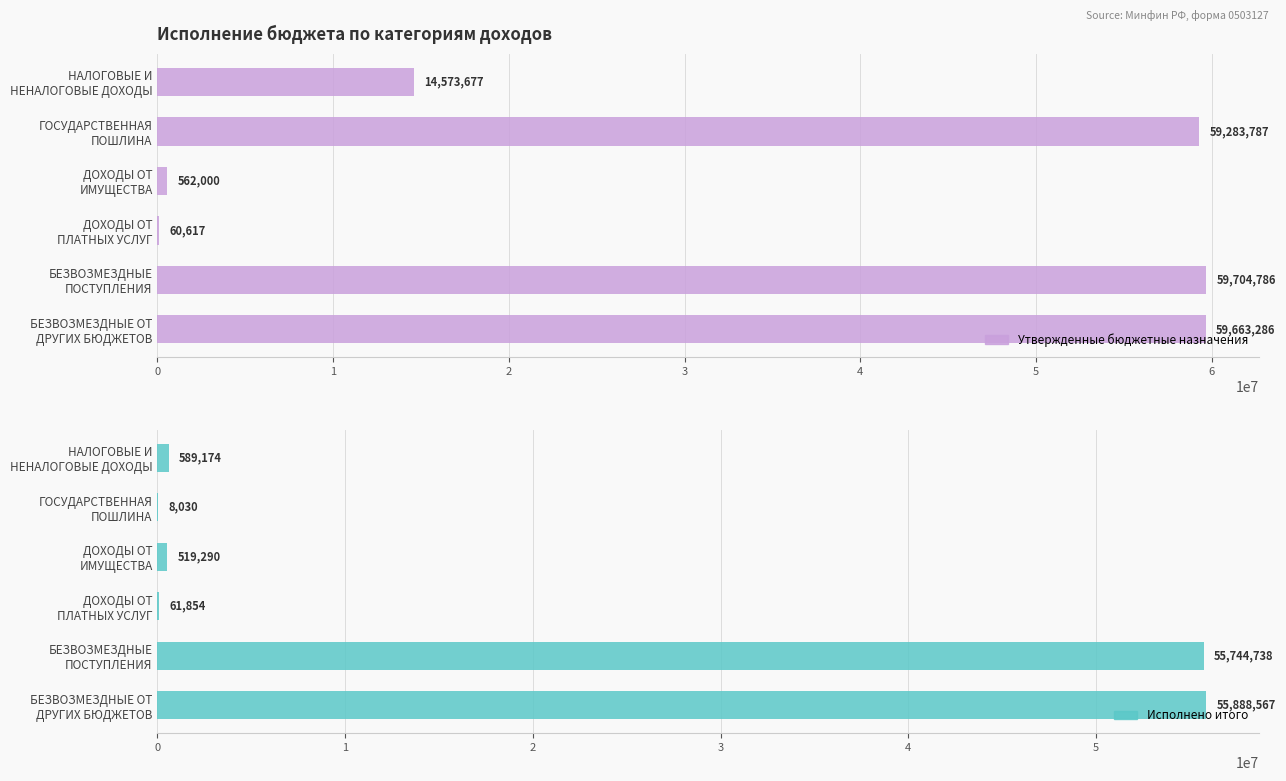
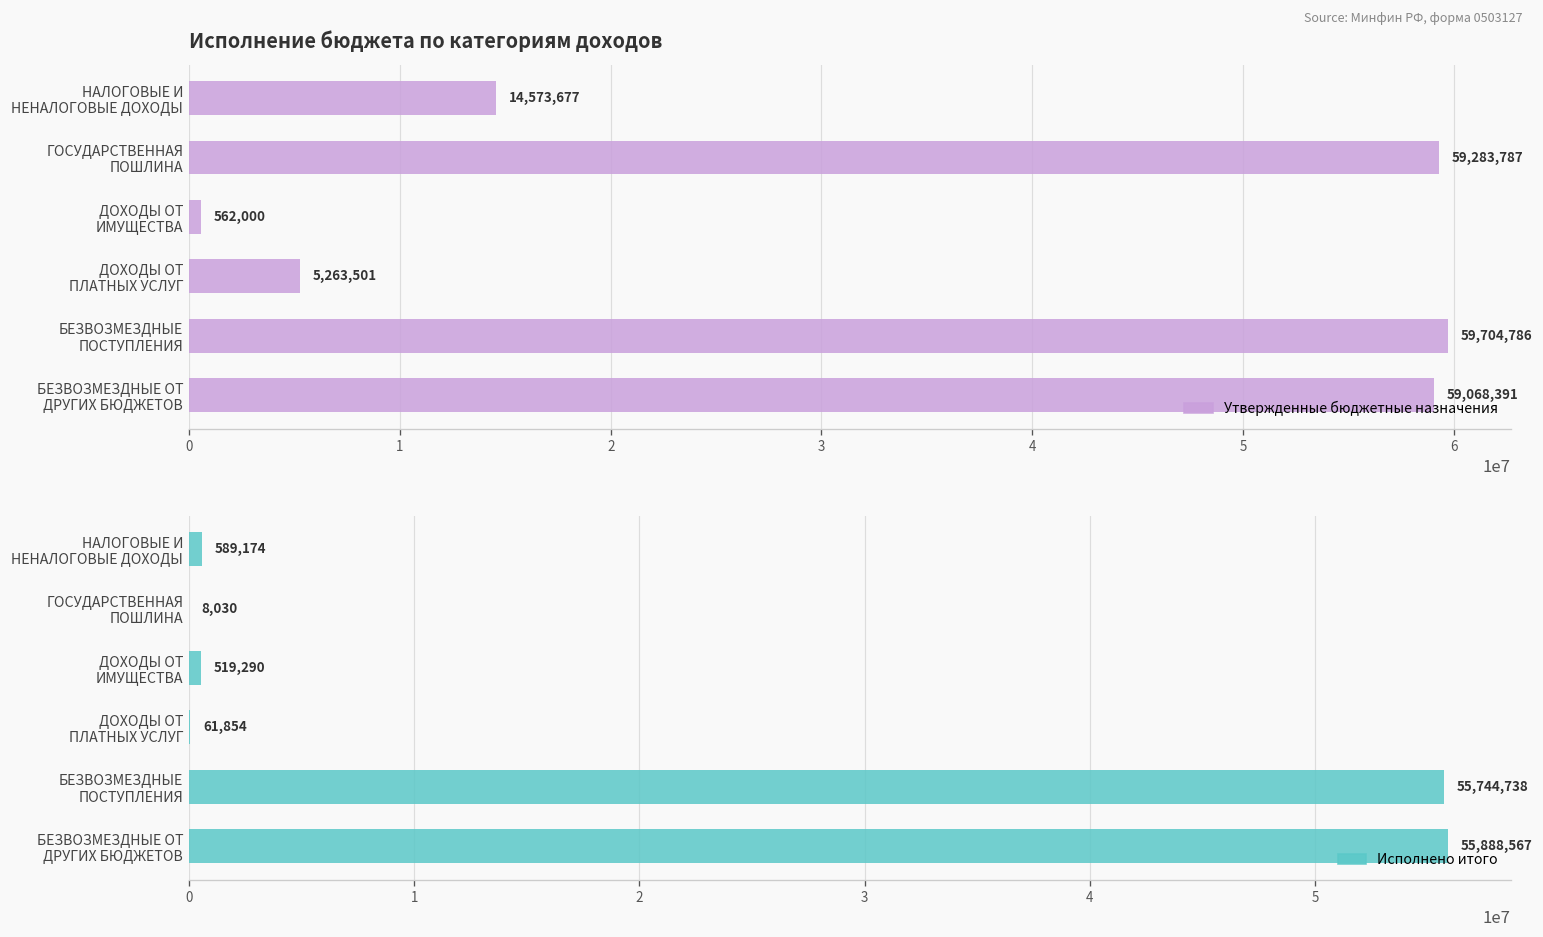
Исполнение бюджета по категориям доходов, ДОХОДЫ ОТ ПЛАТНЫХ УСЛУГ: 60,617 -> 5,263,501
Исполнение бюджета по категориям доходов, БЕЗВОЗМЕЗДНЫЕ ОТ ДРУГИХ БЮДЖЕТОВ: 59,663,286 -> 59,068,391
